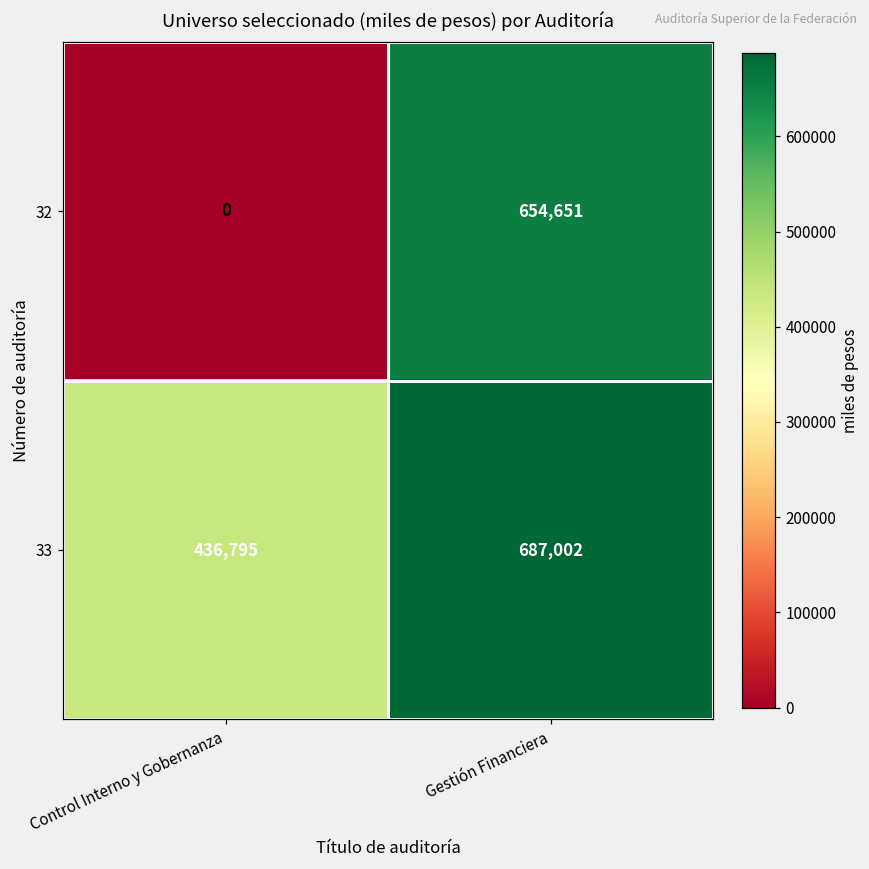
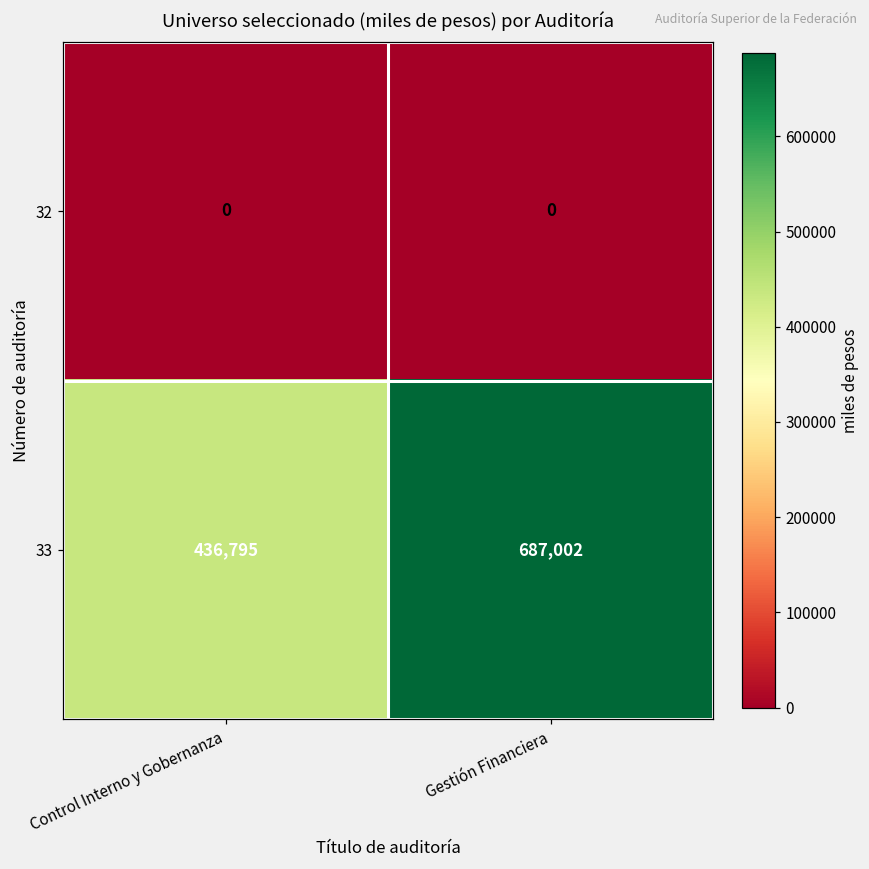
32, Gestión Financiera: 654,651 -> 0
